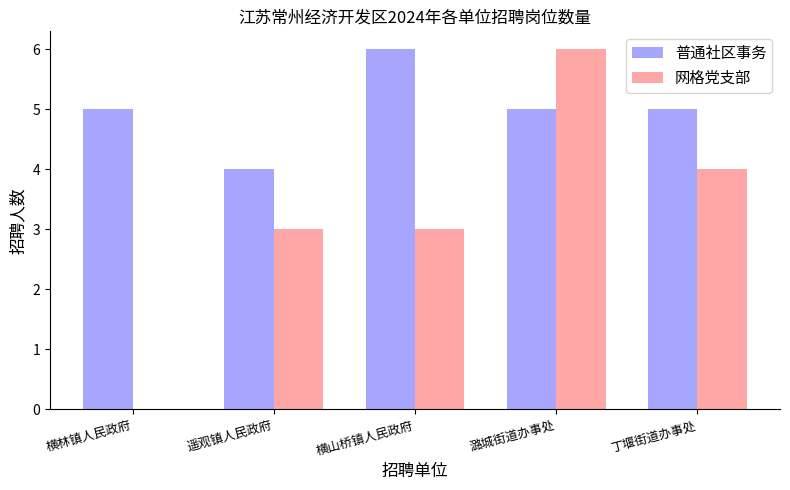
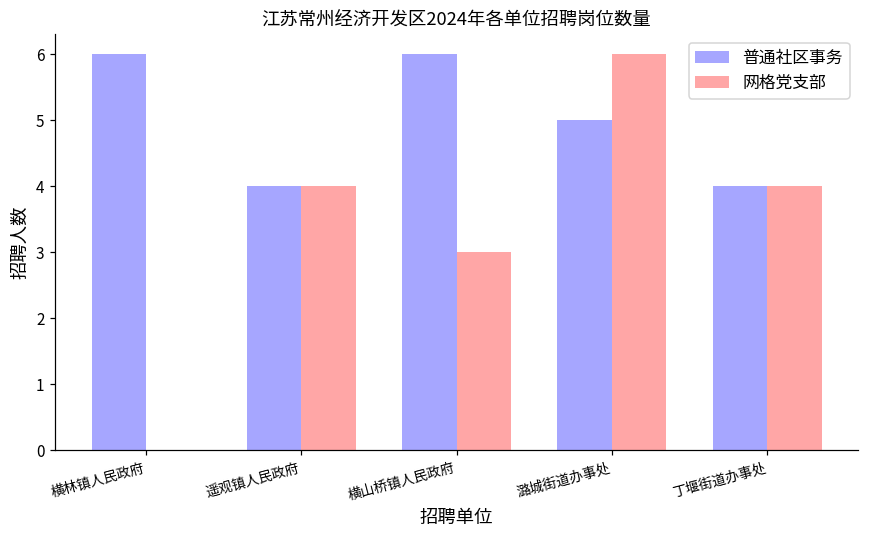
普通社区事务, 横林镇人民政府: 5 -> 6
网格党支部, 遥观镇人民政府: 3 -> 4
普通社区事务, 丁堰街道办事处: 5 -> 4
